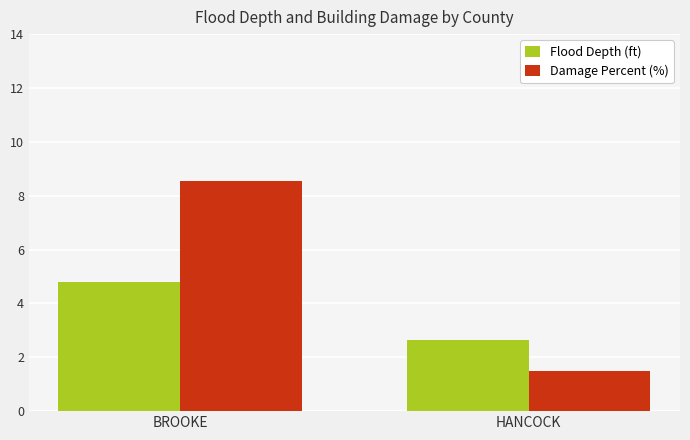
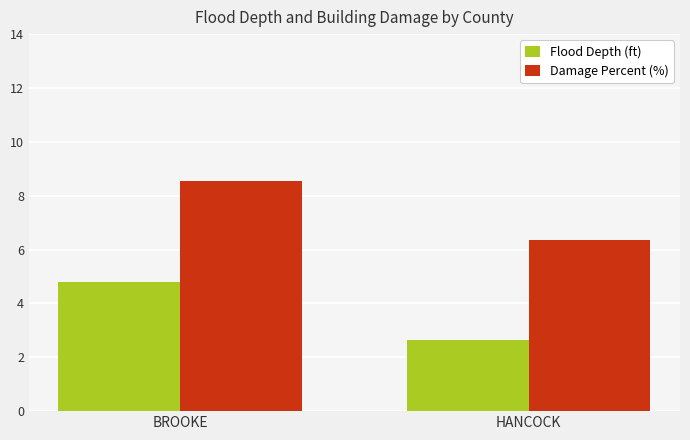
Damage Percent (%), HANCOCK: 1.5 -> 6.4
